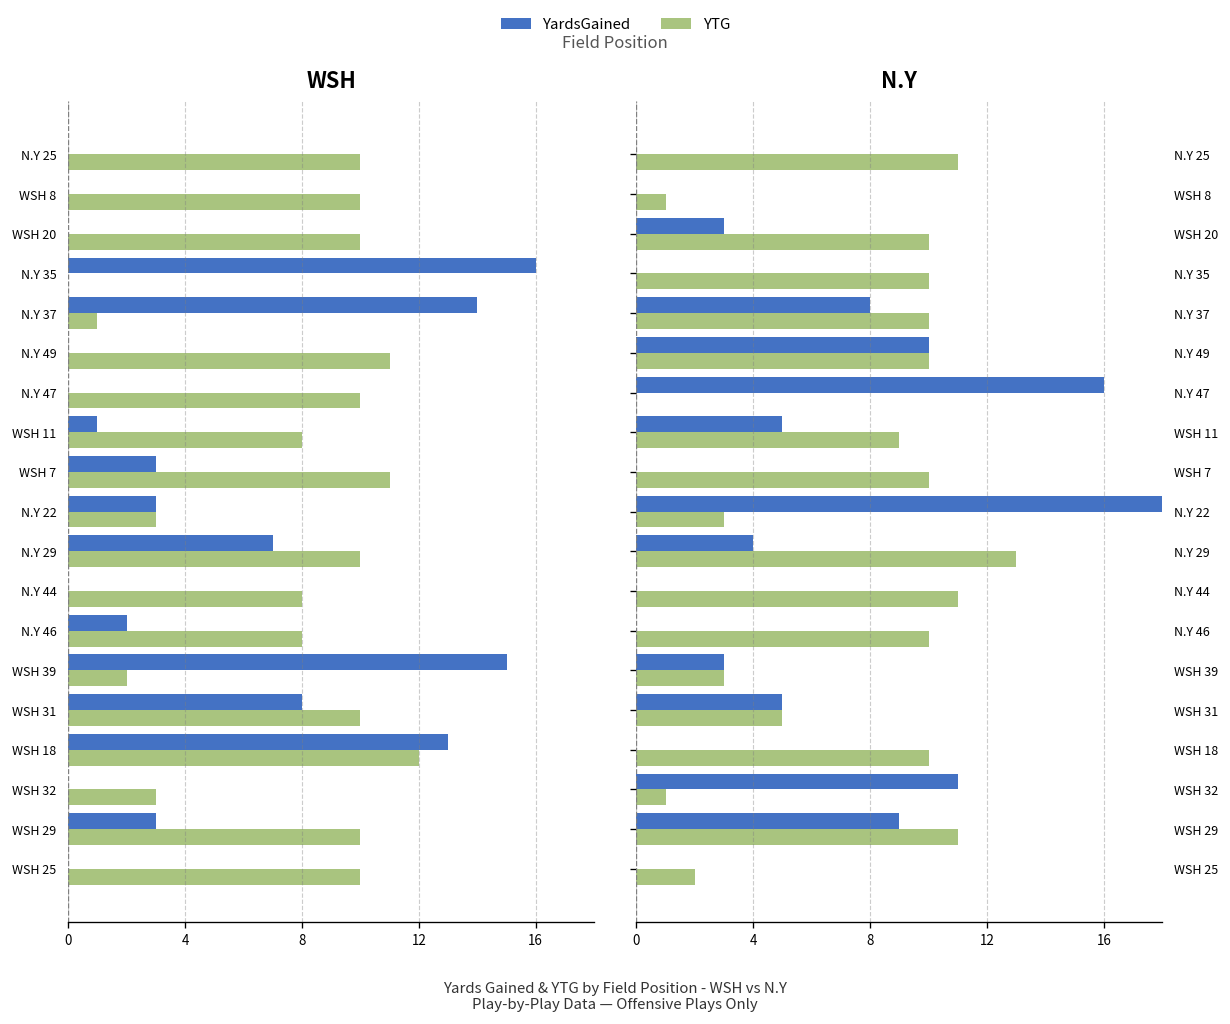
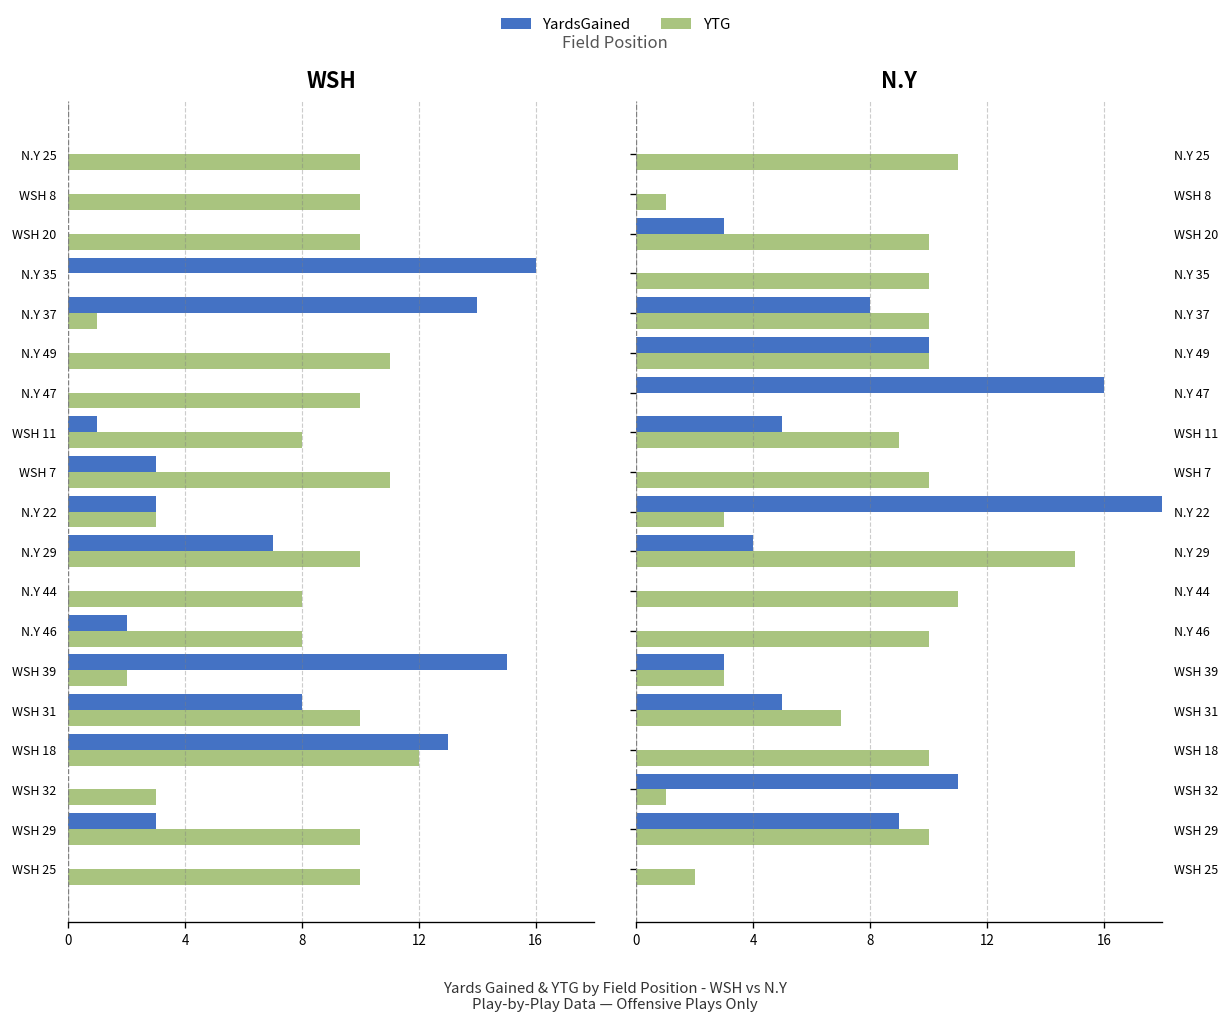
N.Y, YTG, N.Y 29: 13 -> 15
N.Y, YTG, WSH 31: 5 -> 7
N.Y, YTG, WSH 29: 11 -> 10
